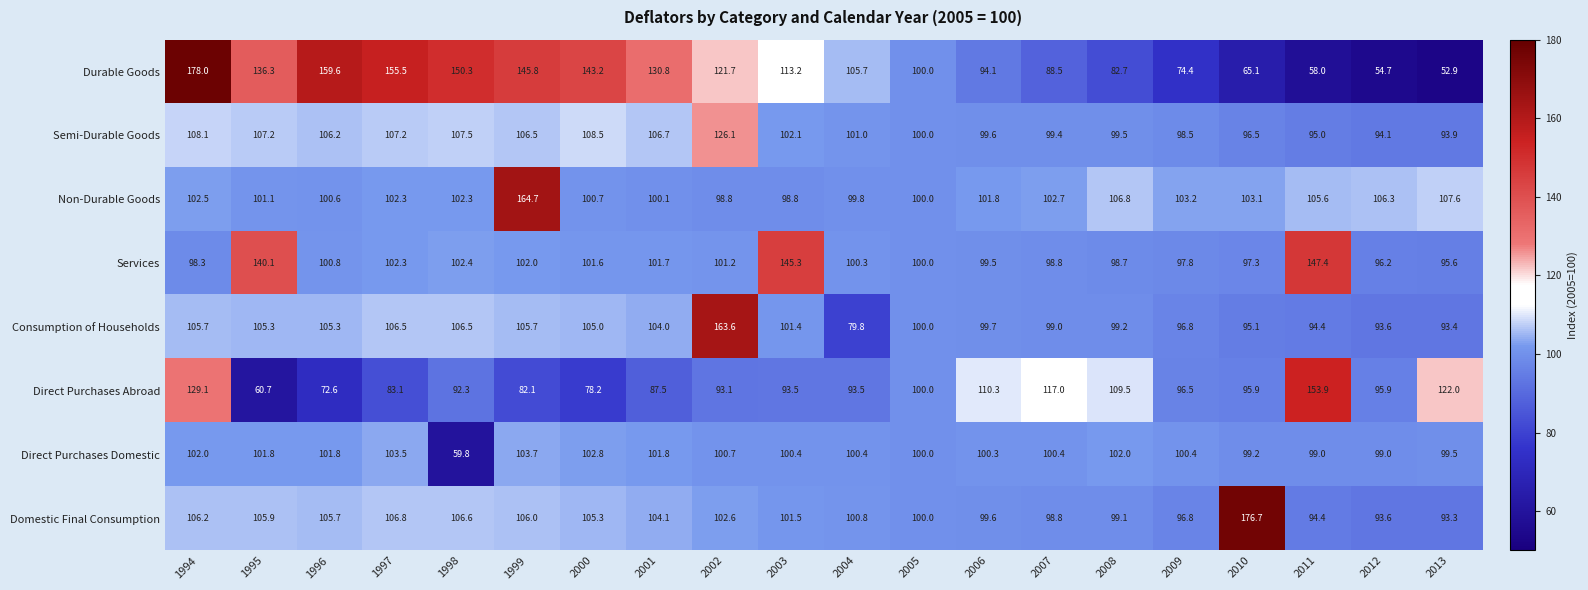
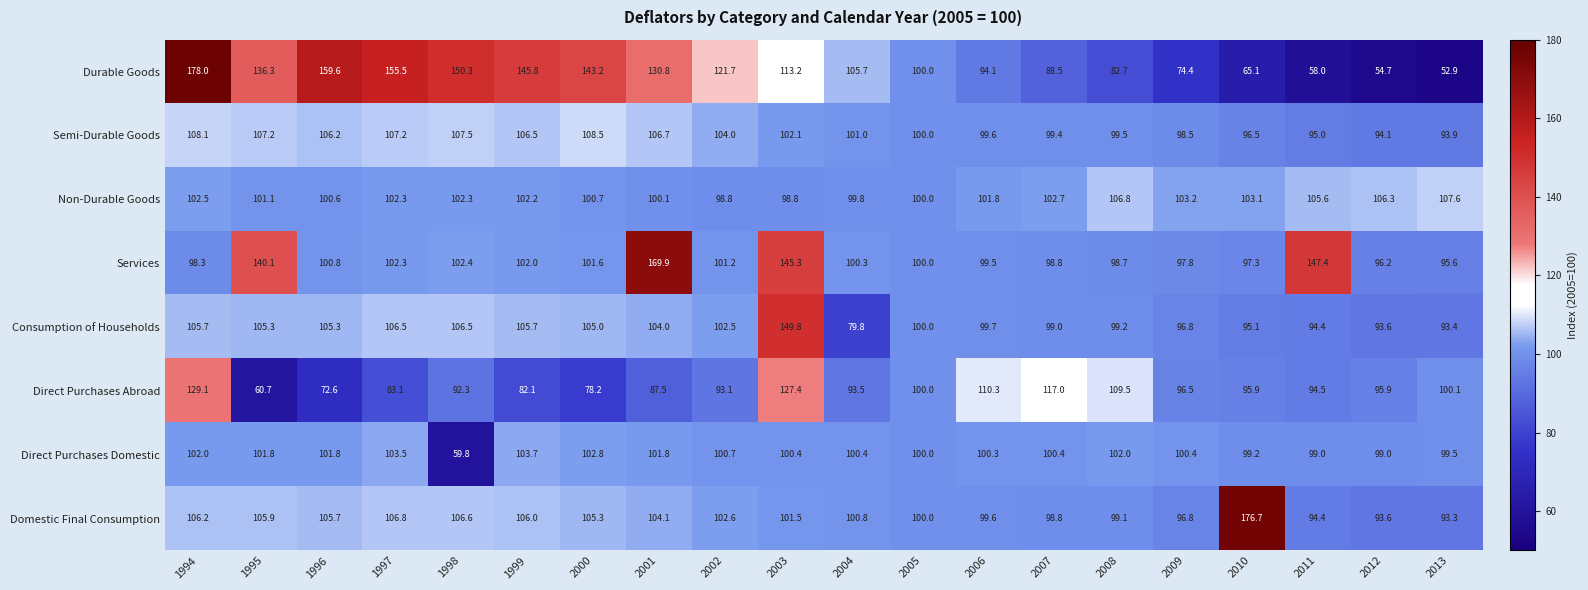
Semi-Durable Goods, 2002: 126.1 -> 104.0
Non-Durable Goods, 1999: 164.7 -> 102.2
Services, 2001: 101.7 -> 169.9
Consumption of Households, 2002: 163.6 -> 102.5
Consumption of Households, 2003: 101.4 -> 149.8
Direct Purchases Abroad, 2003: 93.5 -> 127.4
Direct Purchases Abroad, 2011: 153.9 -> 94.5
Direct Purchases Abroad, 2013: 122.0 -> 100.1
